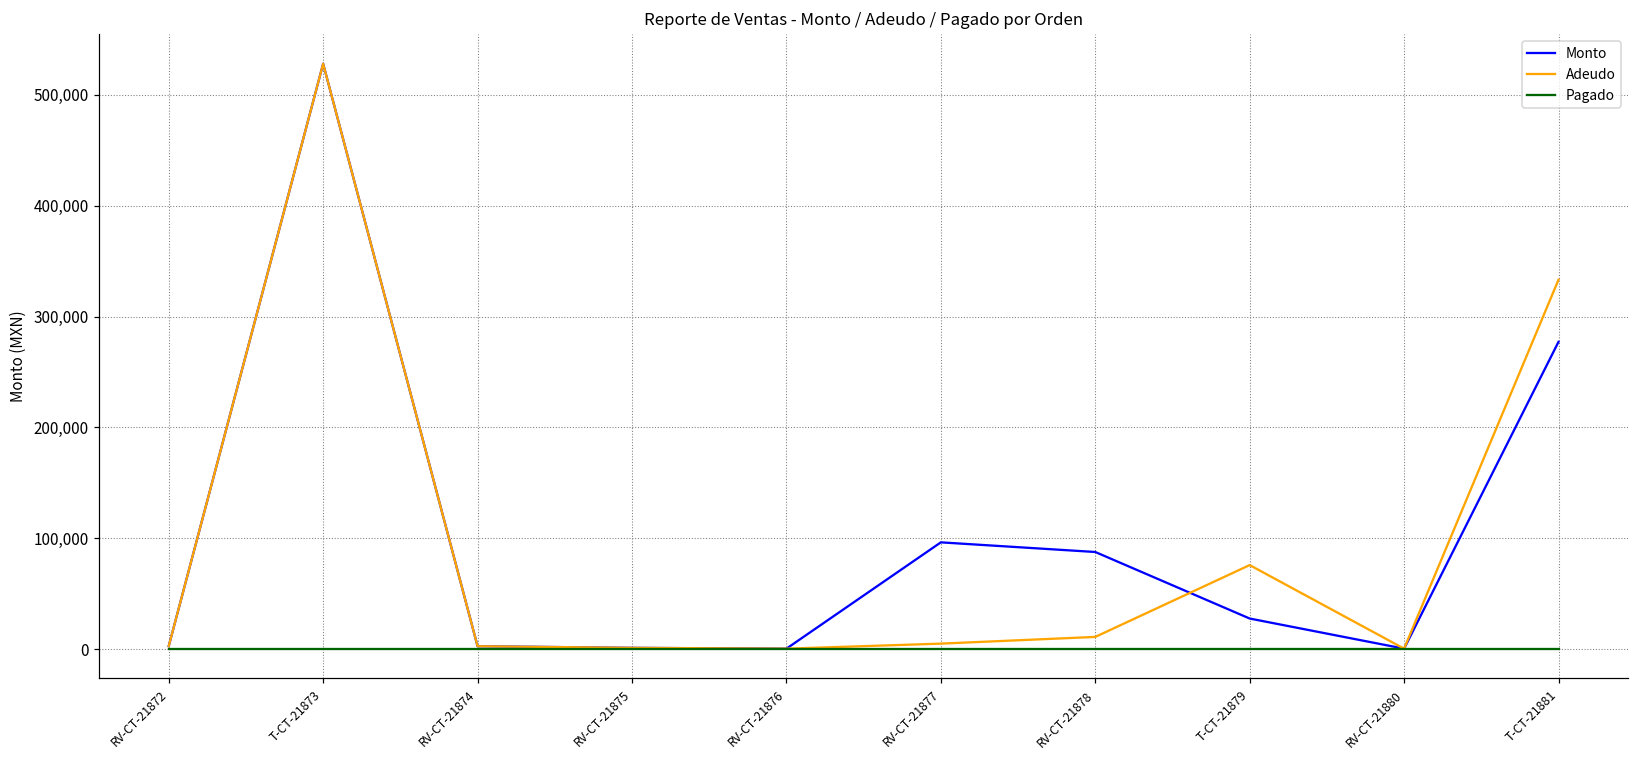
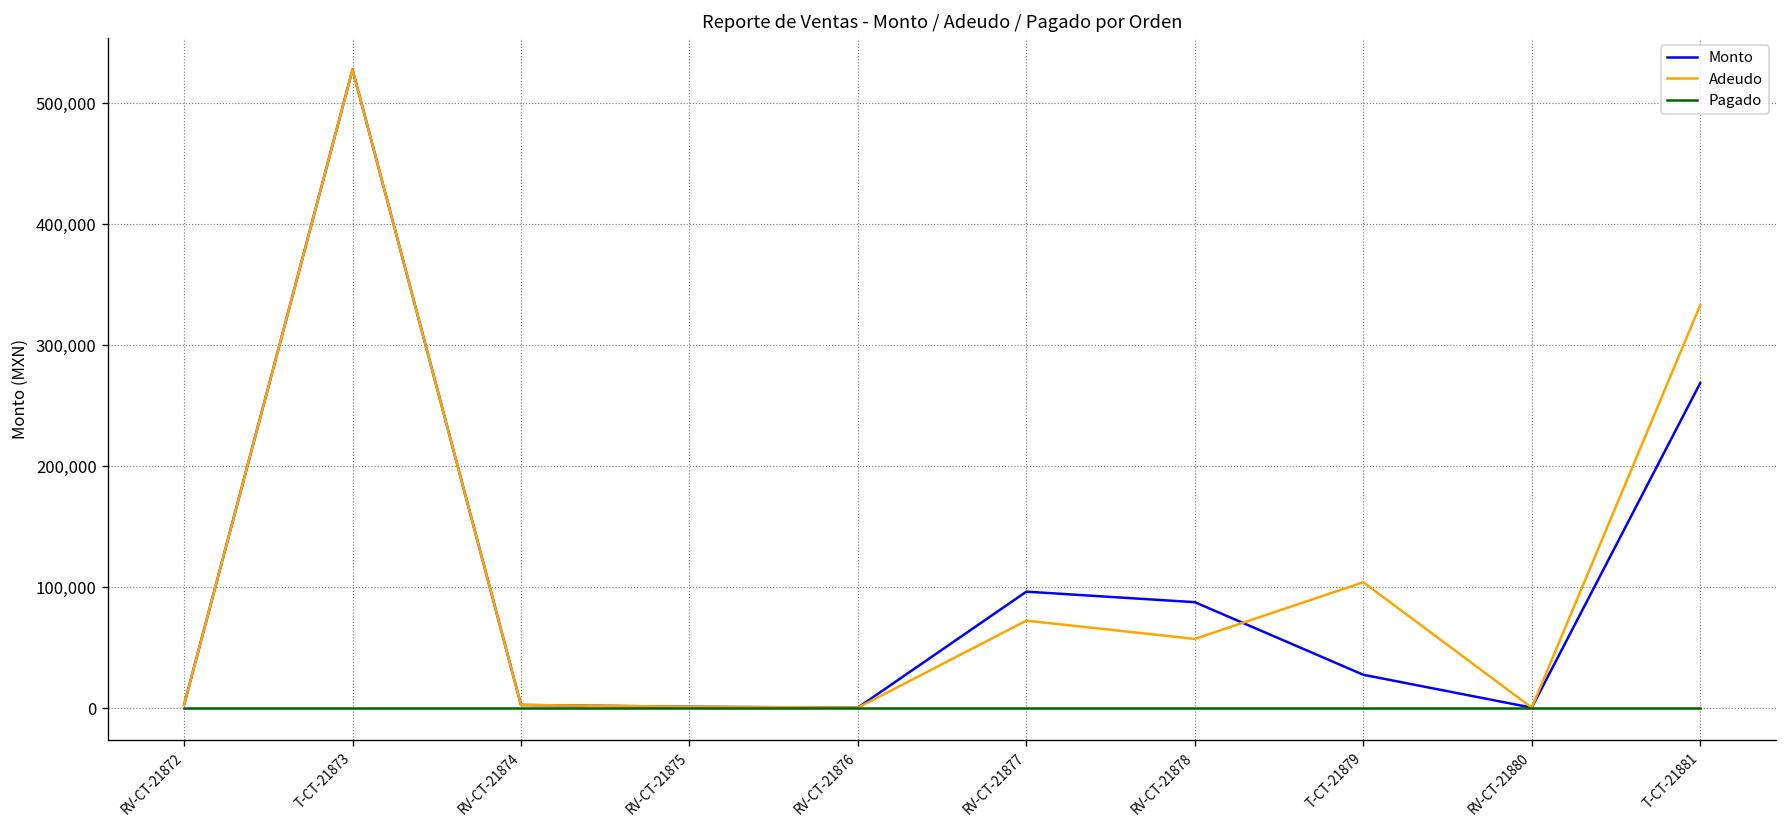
Adeudo, RV-CT-21877: 5,000 -> 72,000
Adeudo, RV-CT-21878: 11,000 -> 57,000
Adeudo, T-CT-21879: 76,000 -> 104,000
Monto, T-CT-21881: 277,000 -> 269,000
